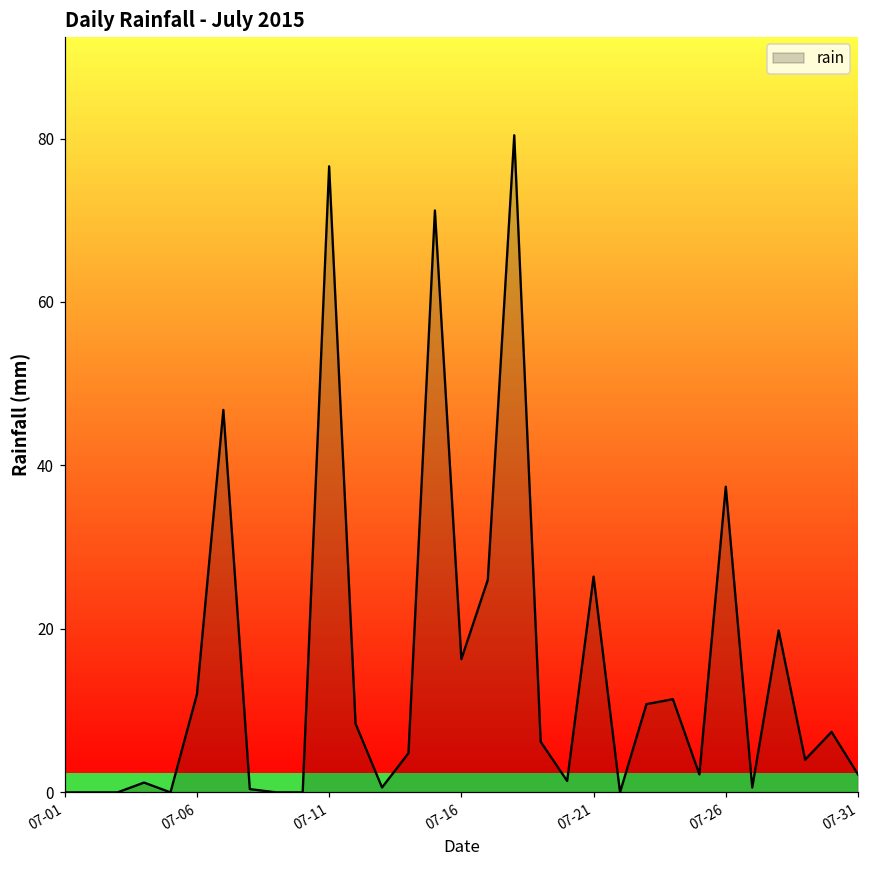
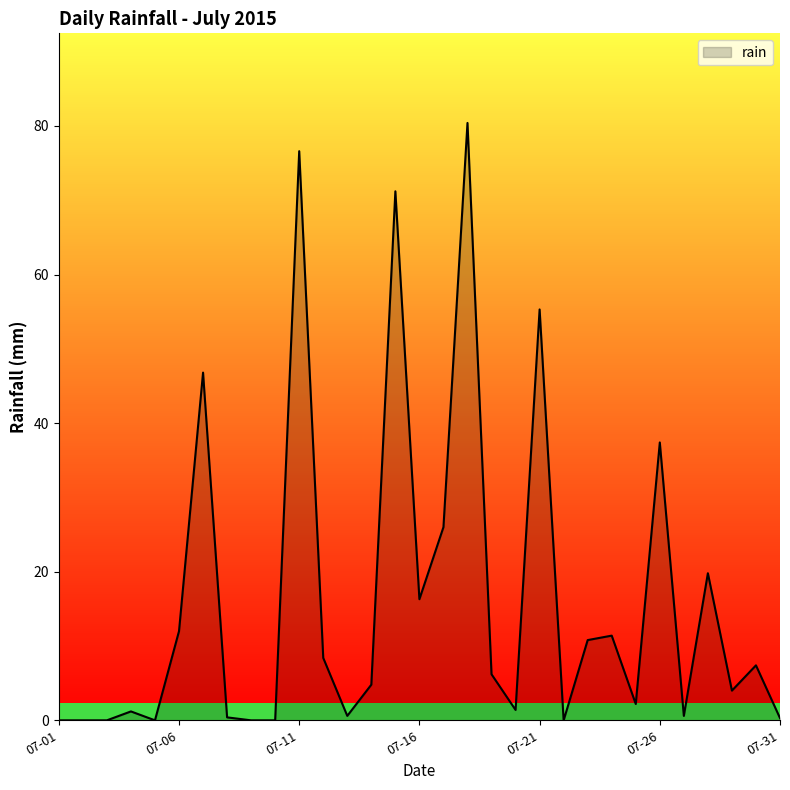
07-21: 26 -> 55
07-31: 2 -> 0
